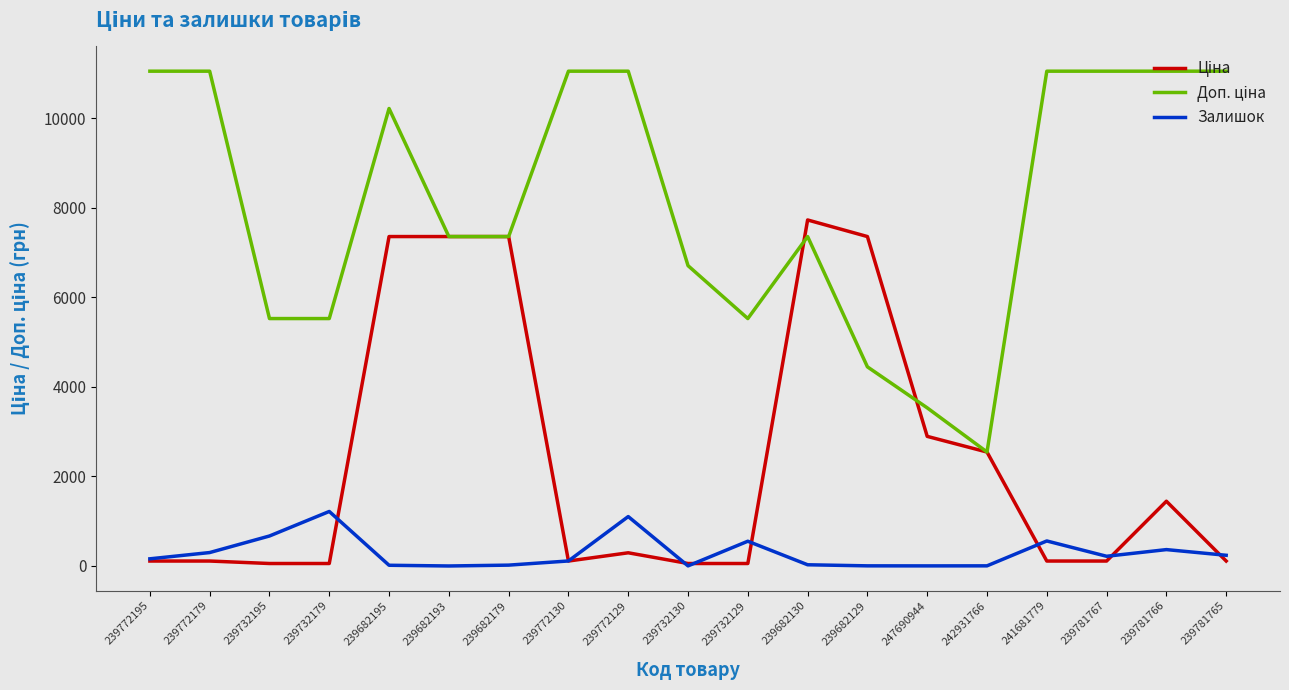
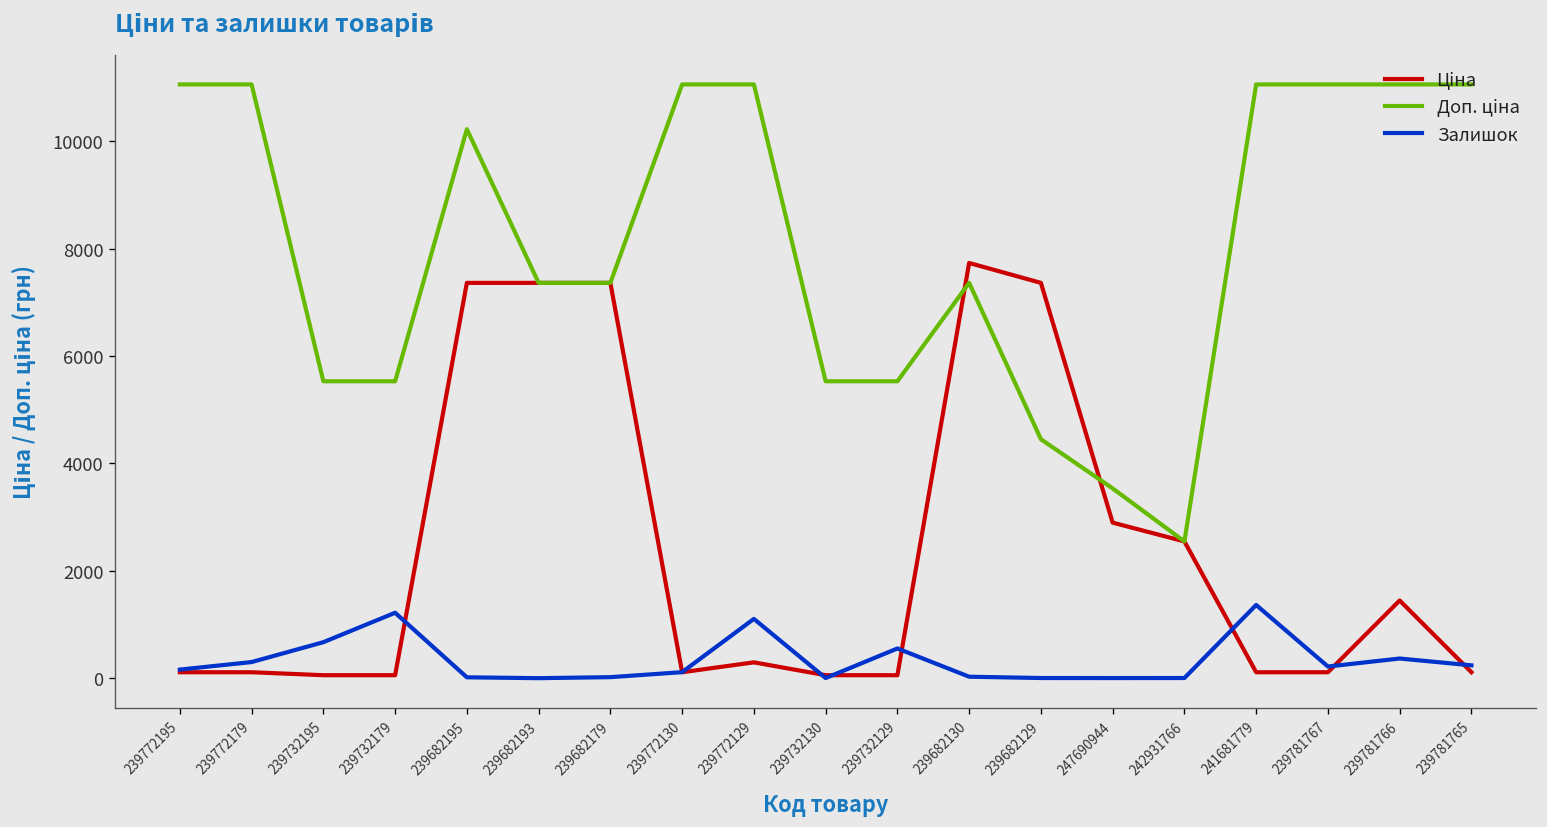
Доп. ціна, 239732130: 6700 -> 5500
Залишок, 241681779: 600 -> 1400
